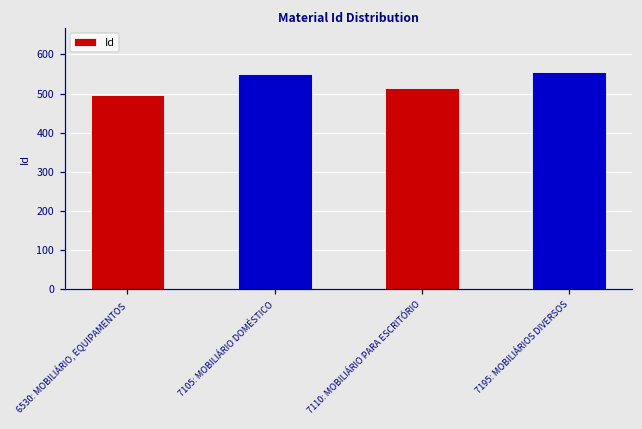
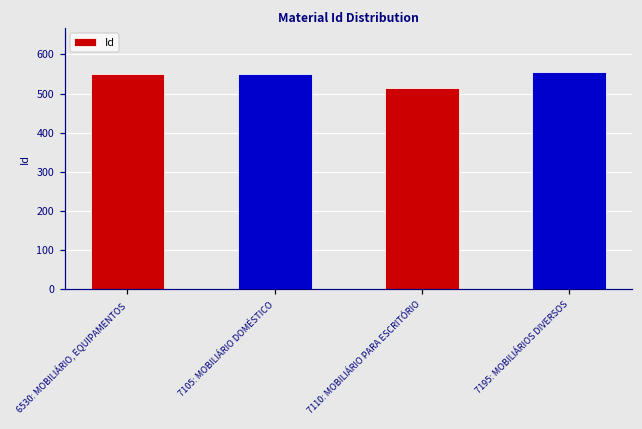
6530: MOBILIÁRIO, EQUIPAMENTOS: 500 -> 550
